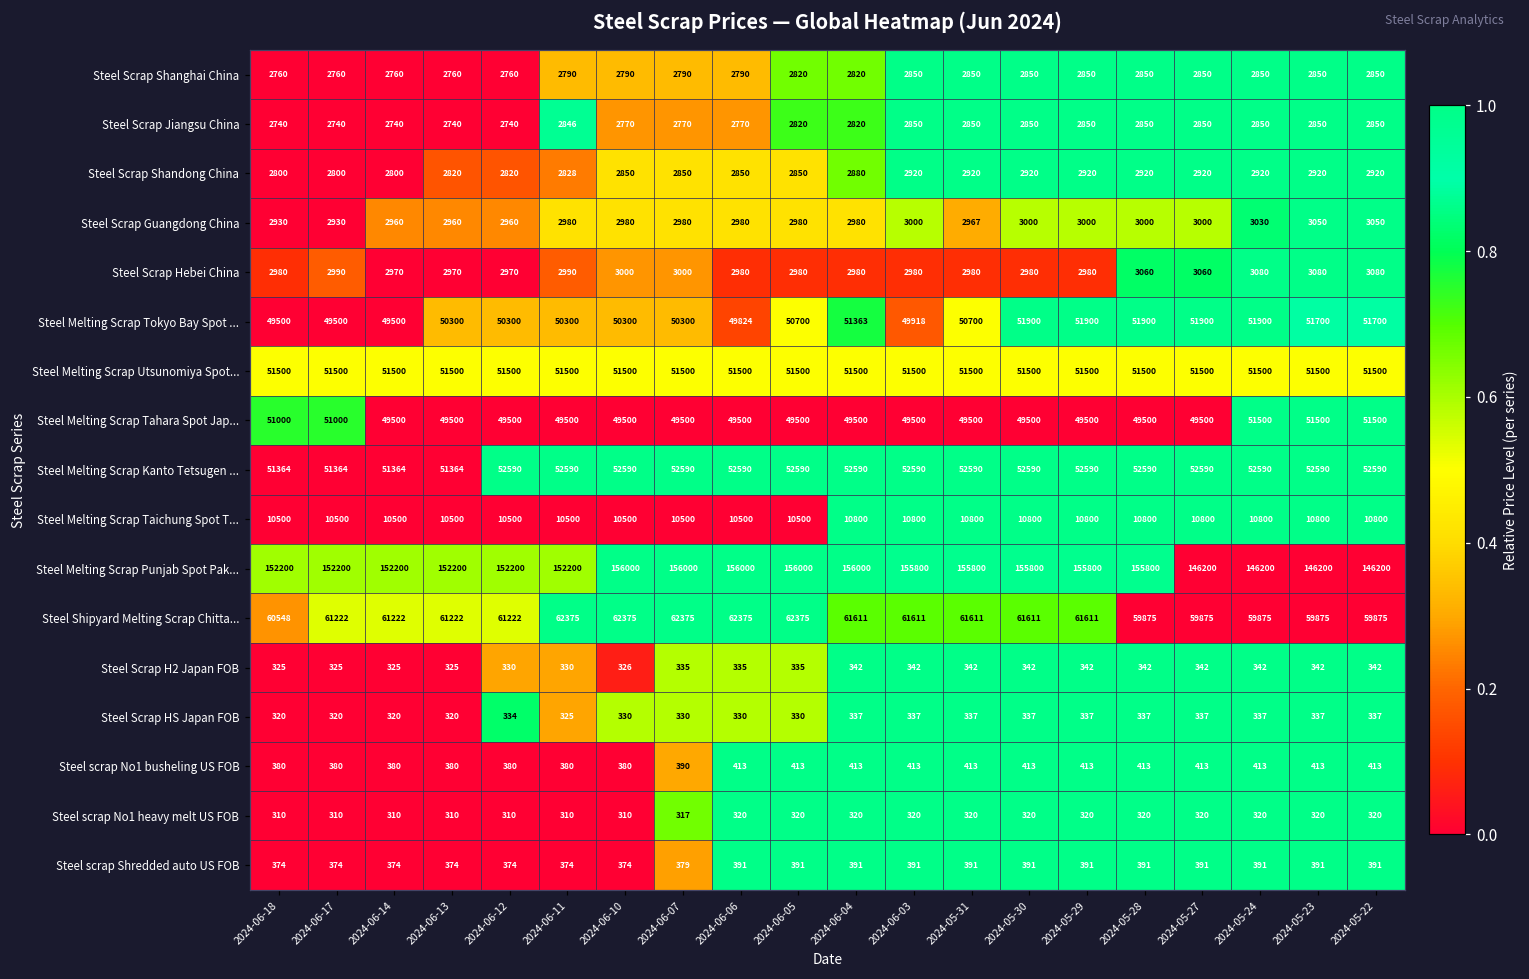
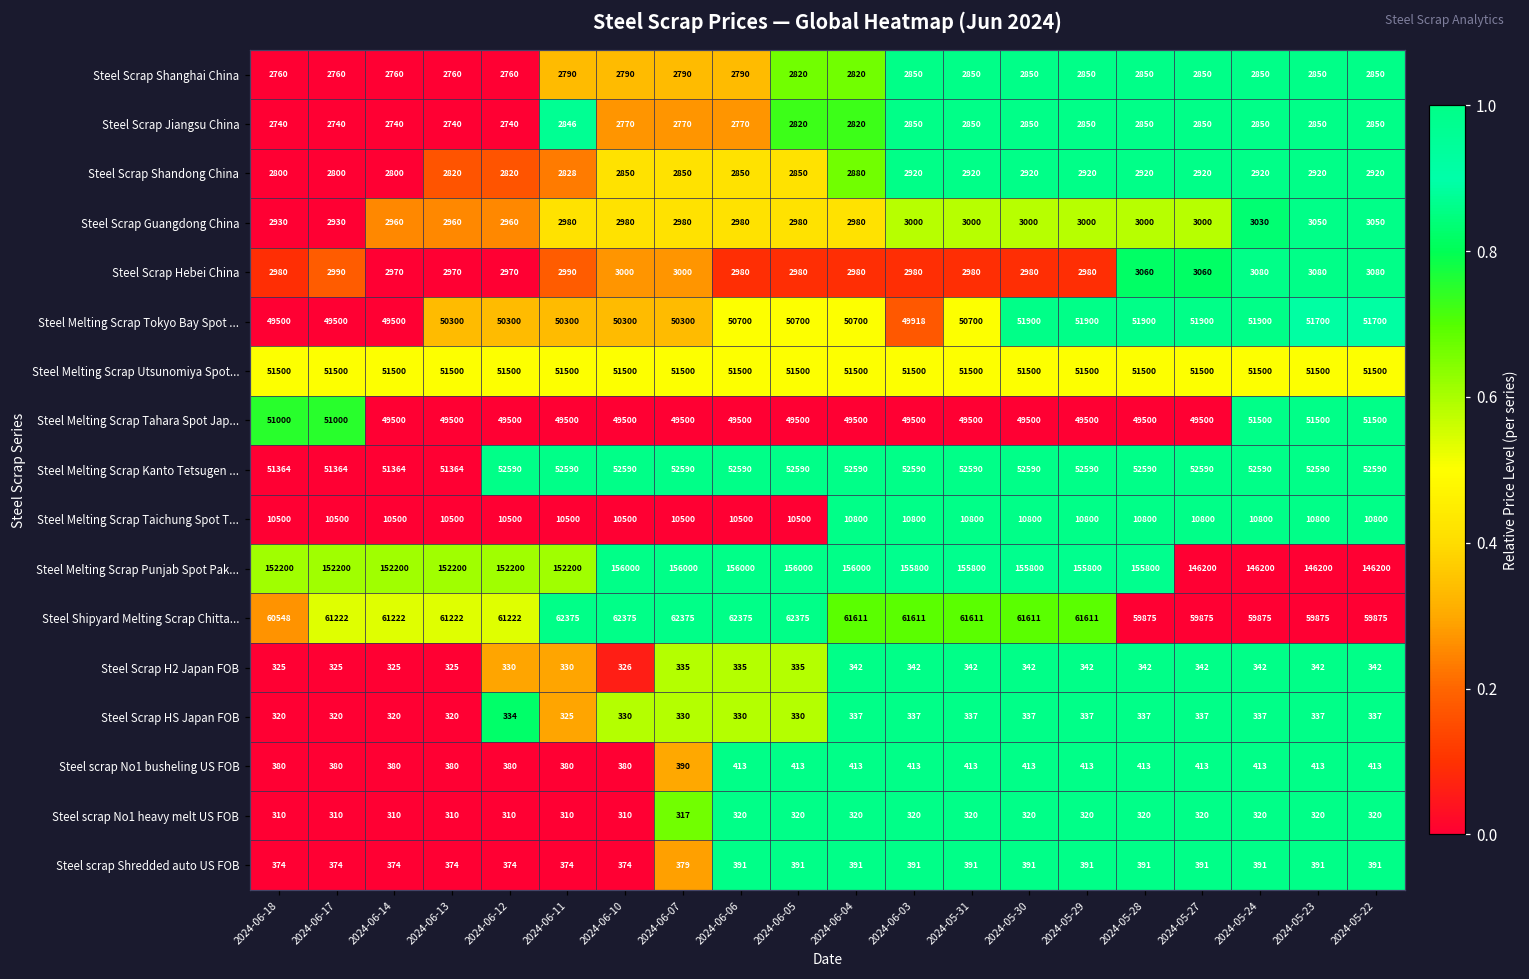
Steel Scrap Guangdong China, 2024-05-31: 2967 -> 3000
Steel Melting Scrap Tokyo Bay Spot ..., 2024-06-06: 49824 -> 50700
Steel Melting Scrap Tokyo Bay Spot ..., 2024-06-04: 51363 -> 50700
